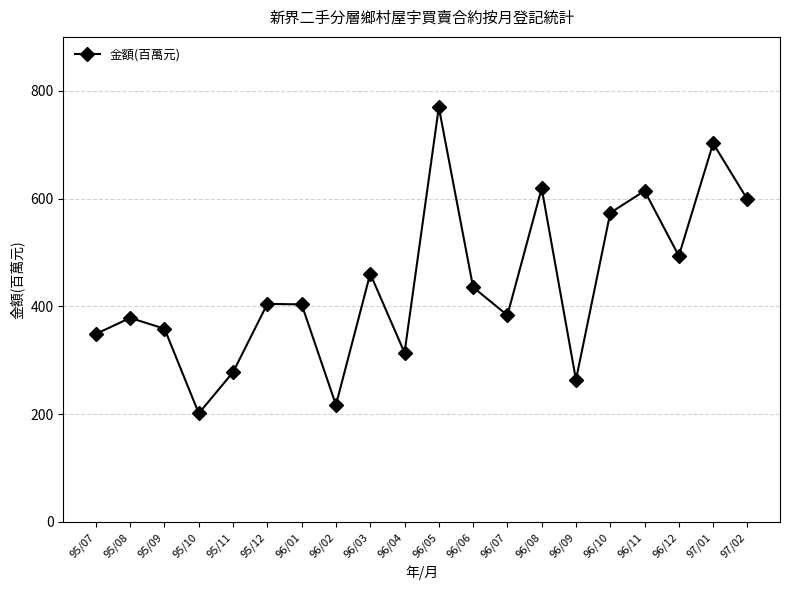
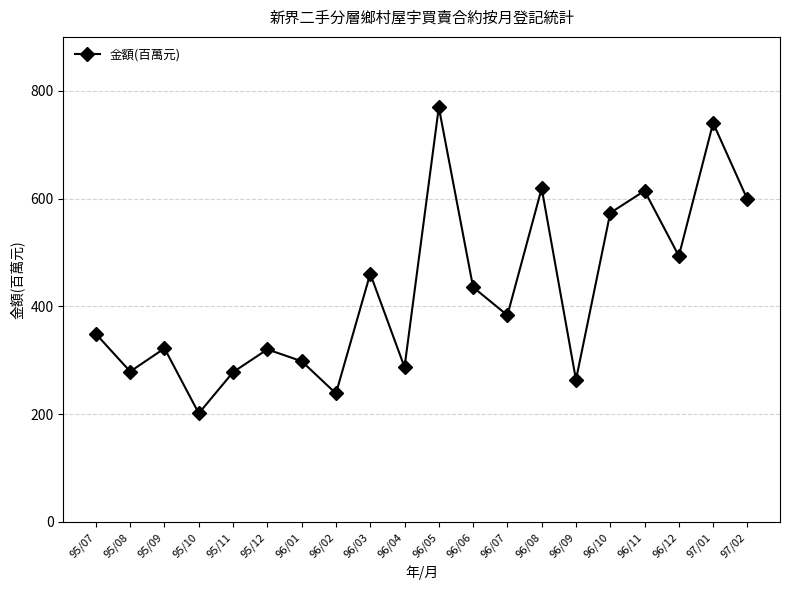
95/08: 380 -> 280
95/09: 360 -> 320
95/12: 400 -> 320
96/01: 400 -> 300
96/02: 220 -> 240
96/04: 310 -> 290
97/01: 700 -> 740
